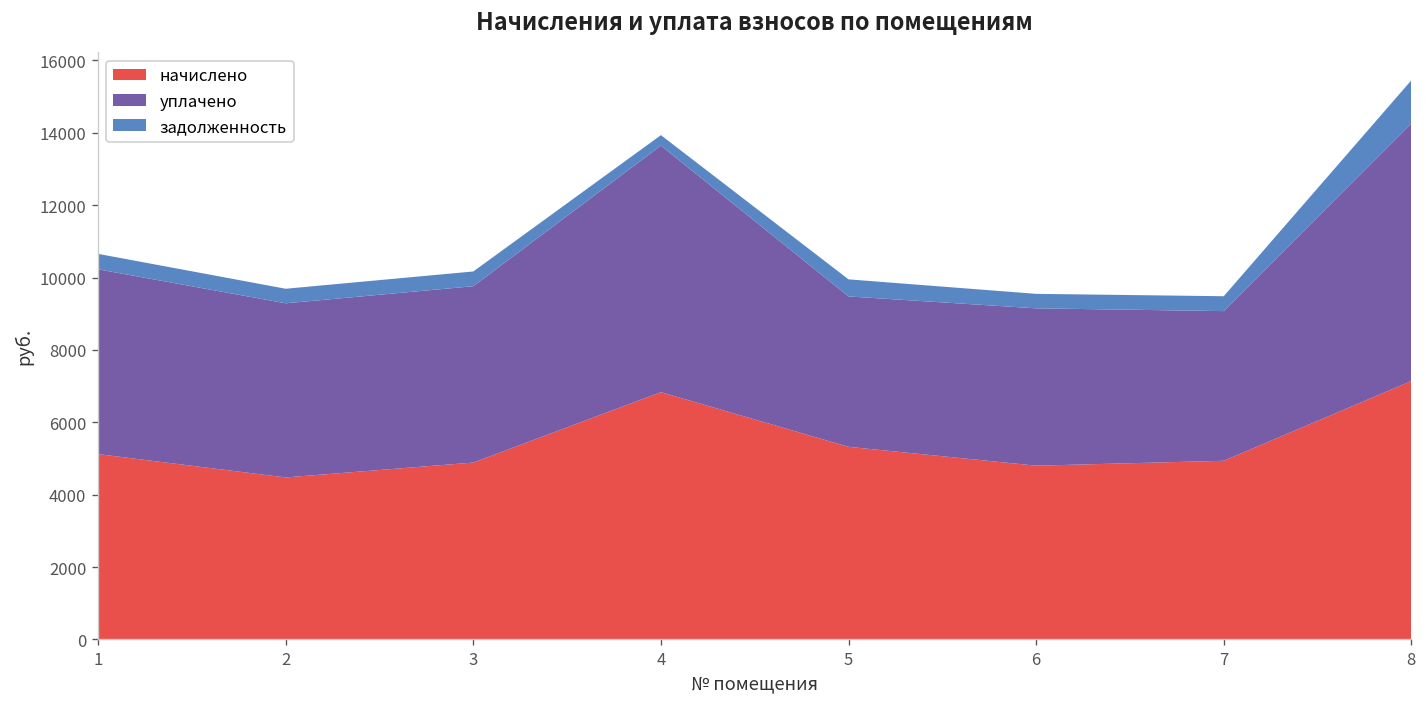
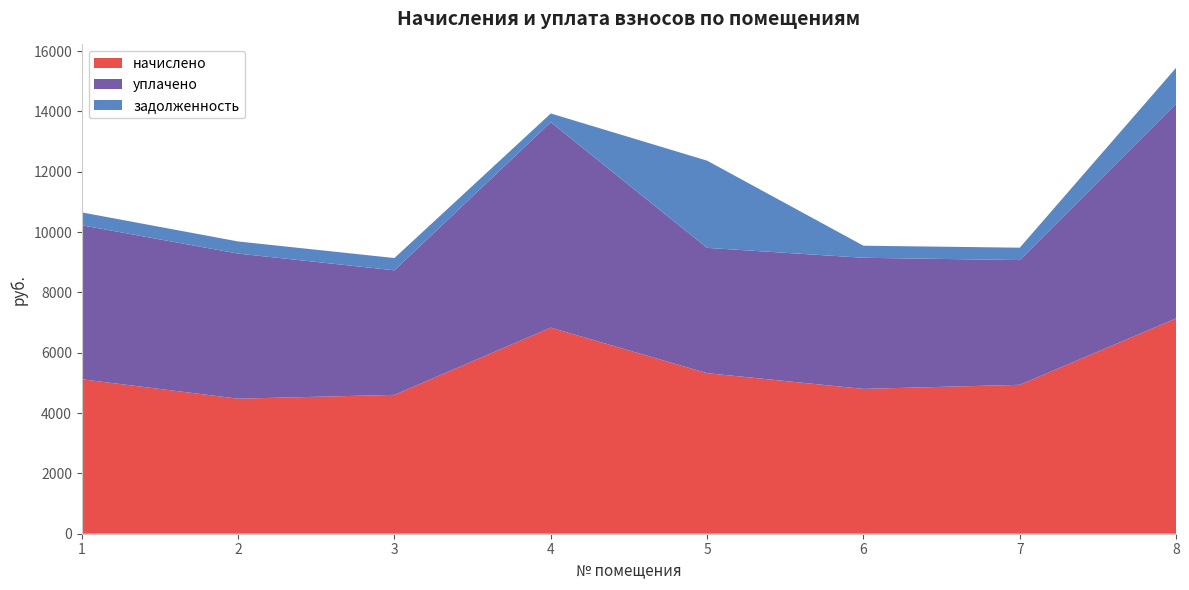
начислено, 3: 4900 -> 4600
уплачено, 3: 4900 -> 4100
задолженность, 5: 500 -> 2900
